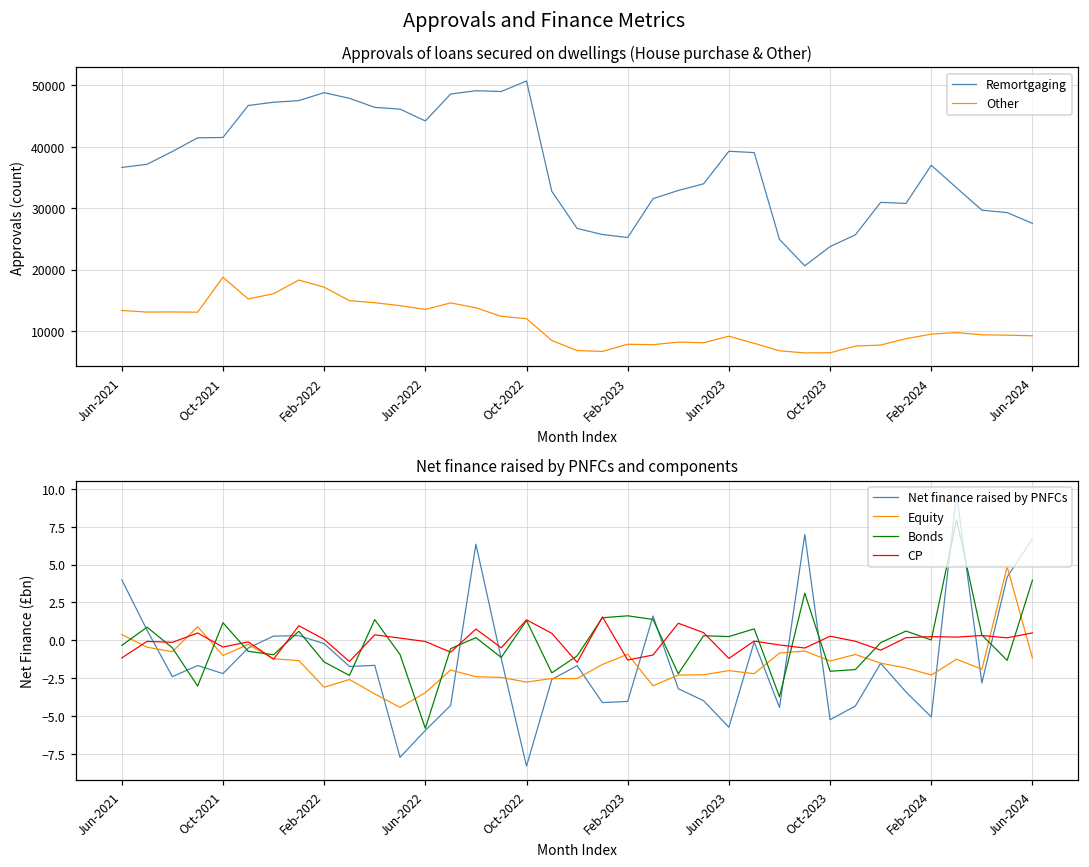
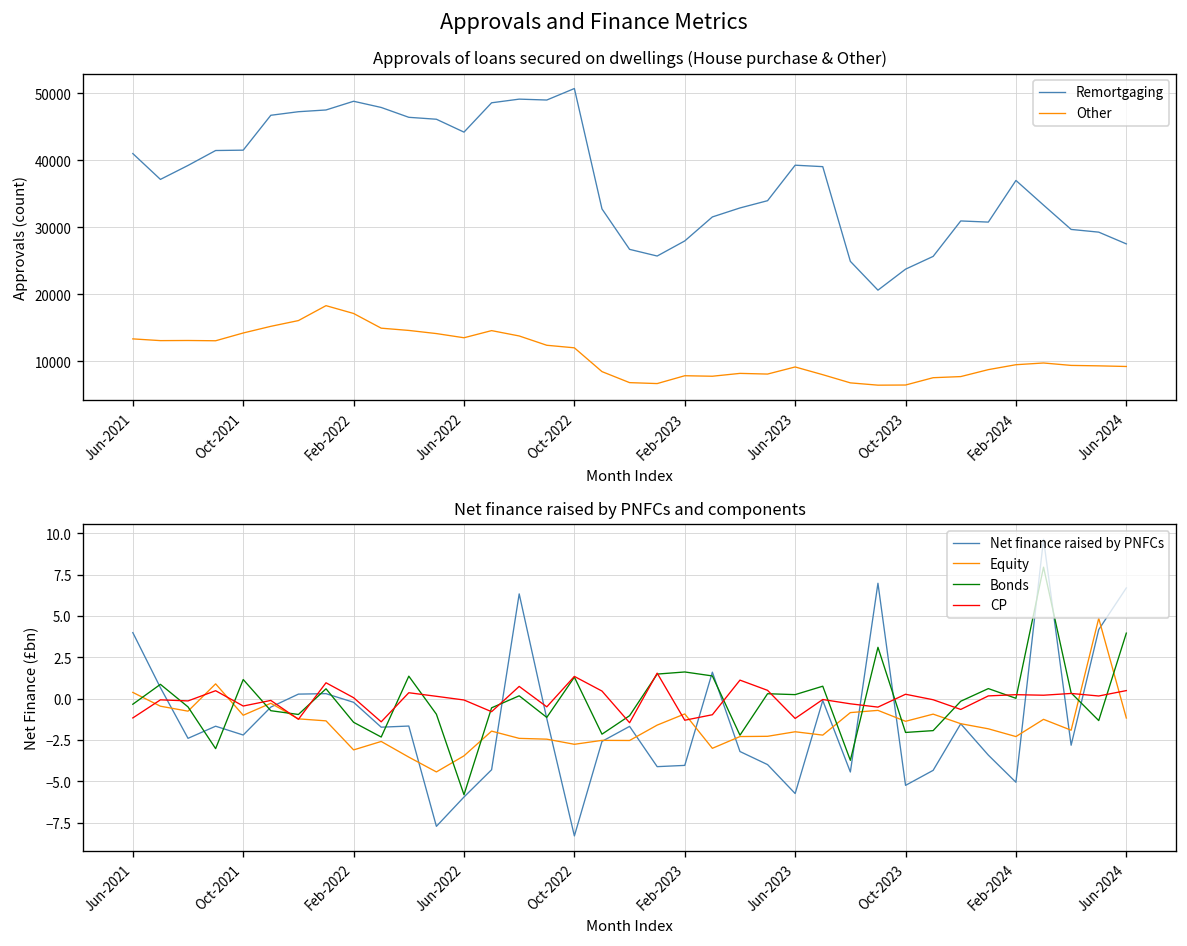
Approvals of loans secured on dwellings (House purchase & Other), Remortgaging, Jun-2021: 37000 -> 41000
Approvals of loans secured on dwellings (House purchase & Other), Other, Oct-2021: 19000 -> 14000
Approvals of loans secured on dwellings (House purchase & Other), Remortgaging, Feb-2023: 25000 -> 28000
